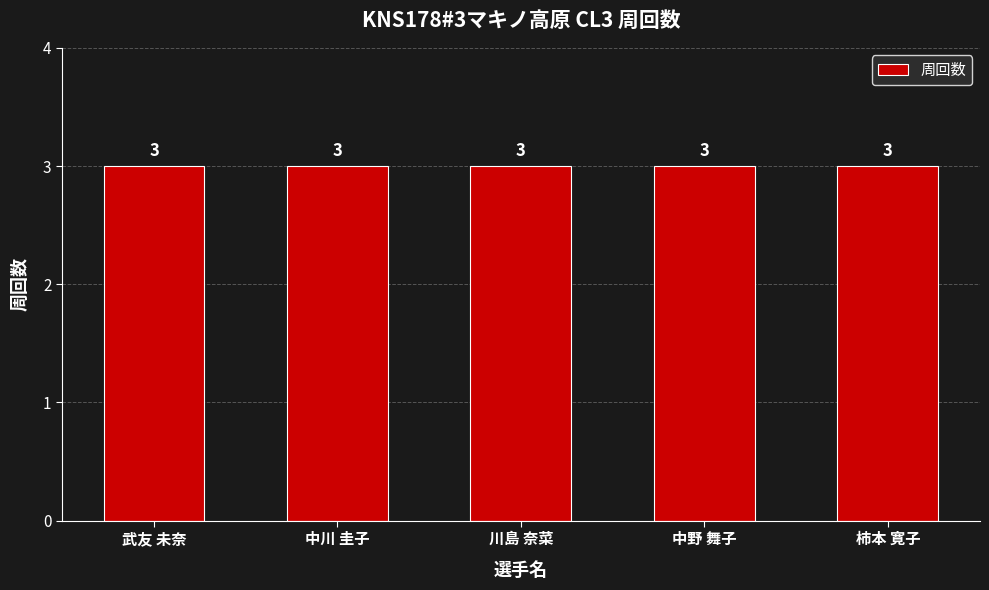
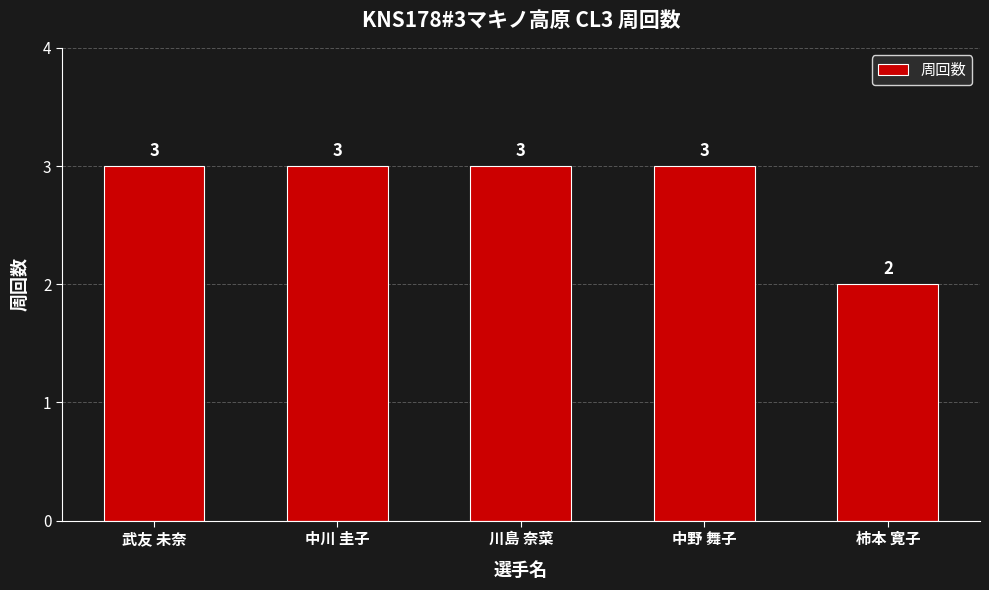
柿本 寛子: 3 -> 2
